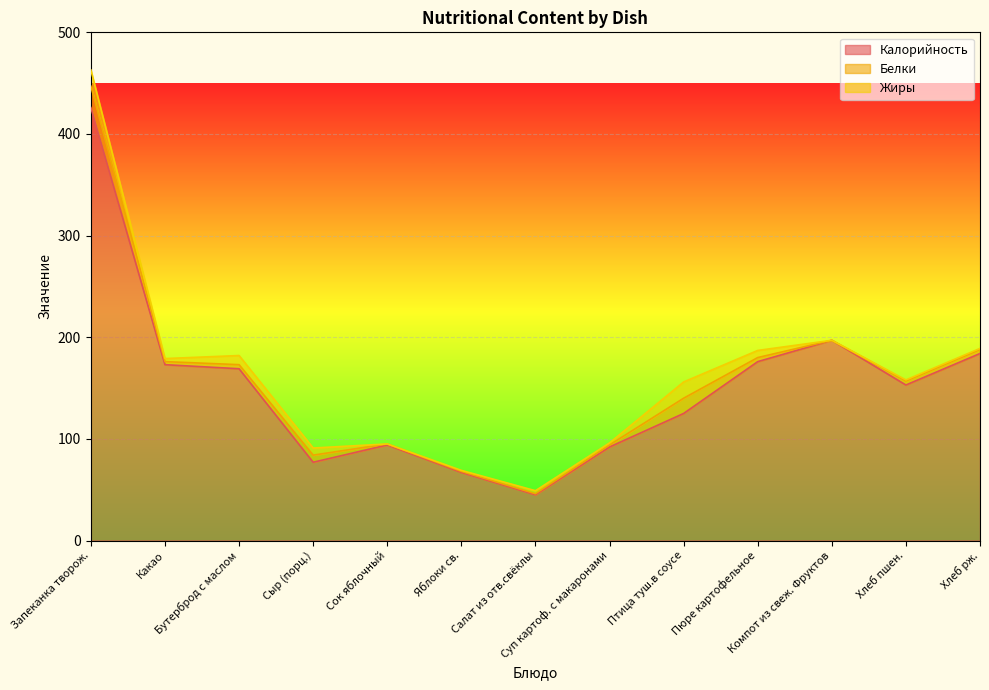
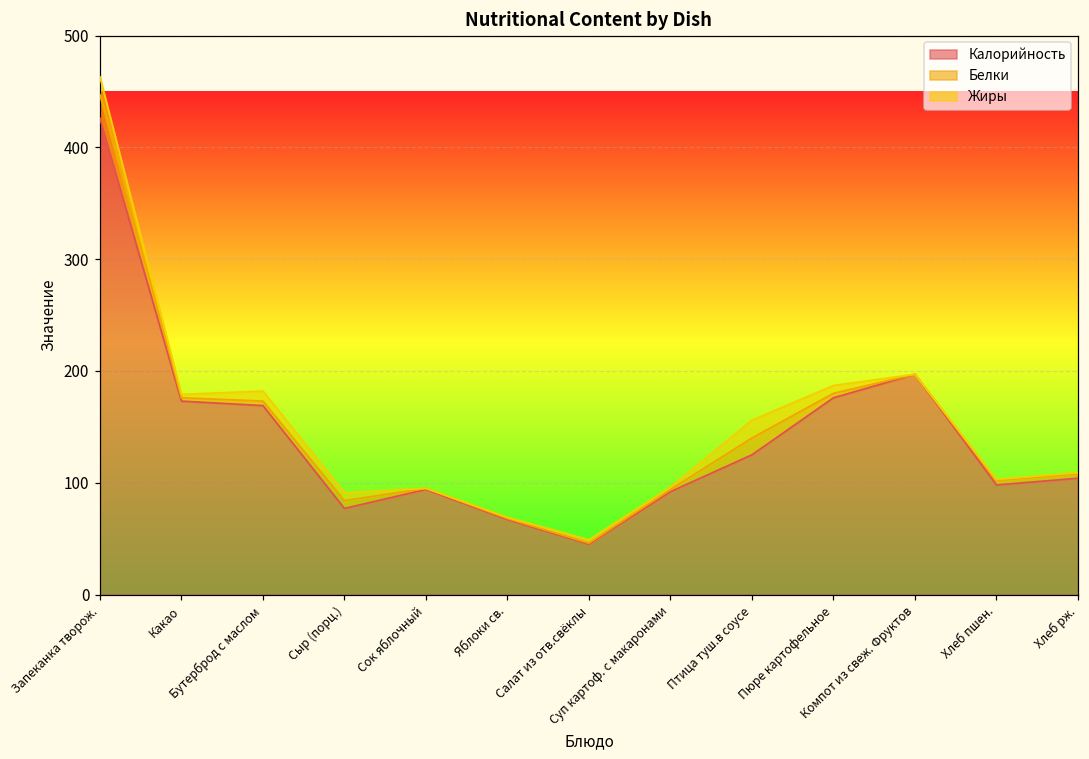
Калорийность, Хлеб пшен.: 153 -> 98
Калорийность, Хлеб рж.: 184 -> 104
